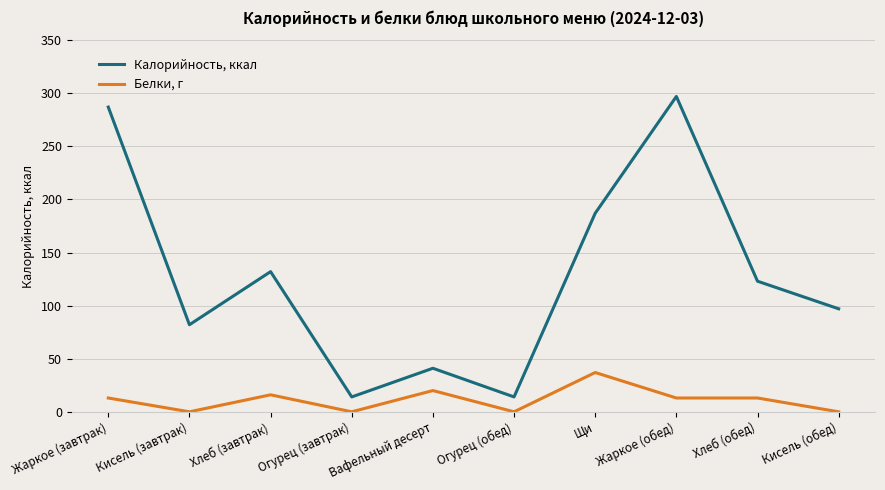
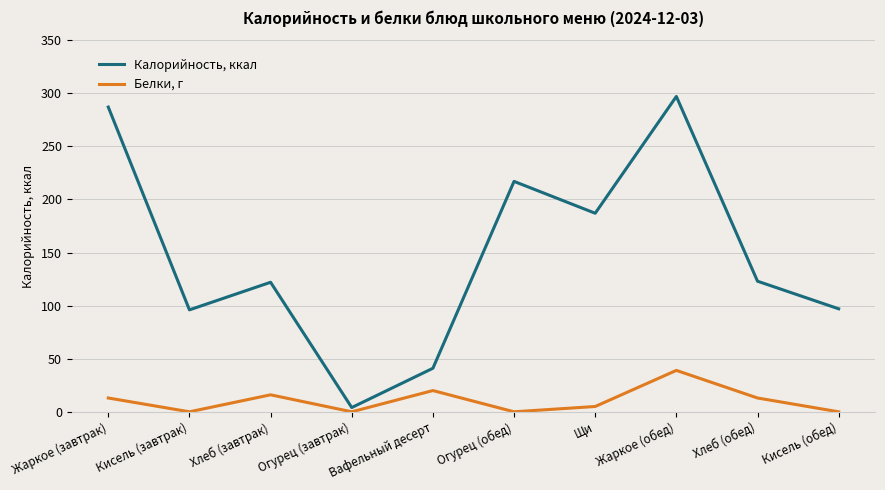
Калорийность, ккал, Кисель (завтрак): 82 -> 96
Калорийность, ккал, Хлеб (завтрак): 132 -> 122
Калорийность, ккал, Огурец (завтрак): 14 -> 4
Калорийность, ккал, Огурец (обед): 14 -> 217
Белки, г, Щи: 37 -> 5
Белки, г, Жаркое (обед): 13 -> 39
